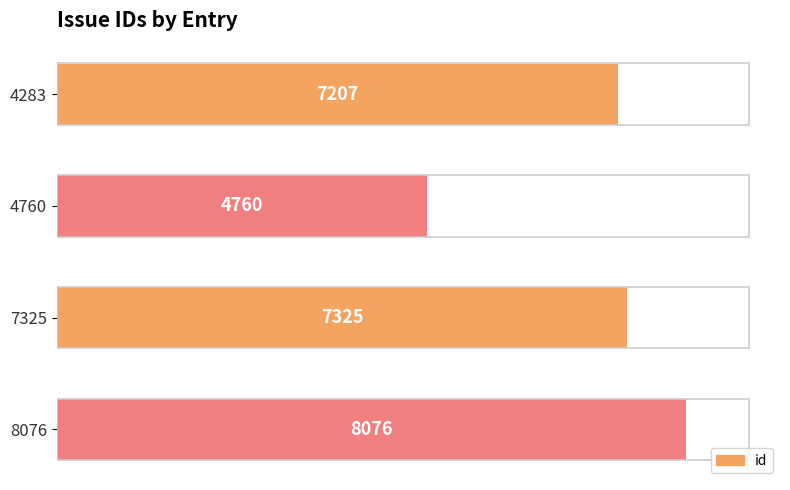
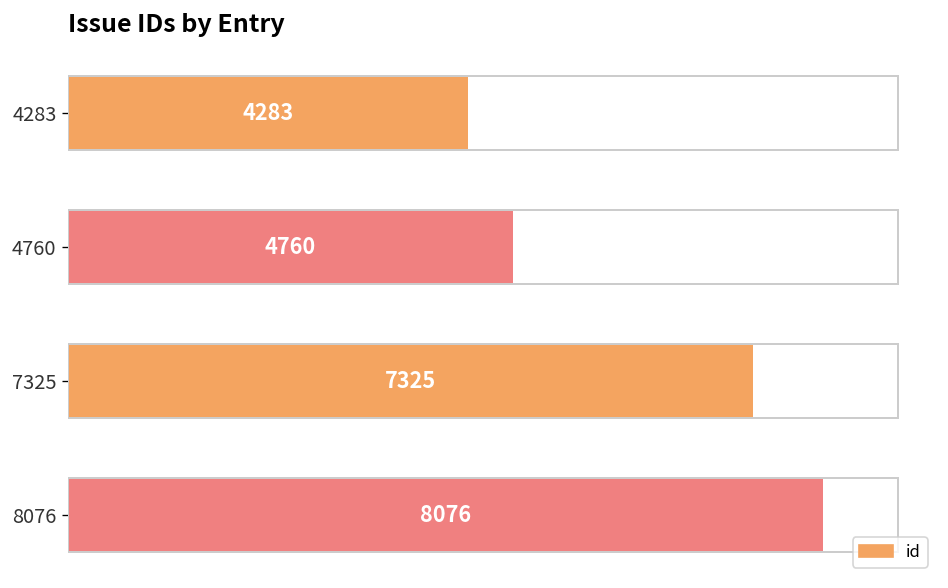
4283: 7207 -> 4283
